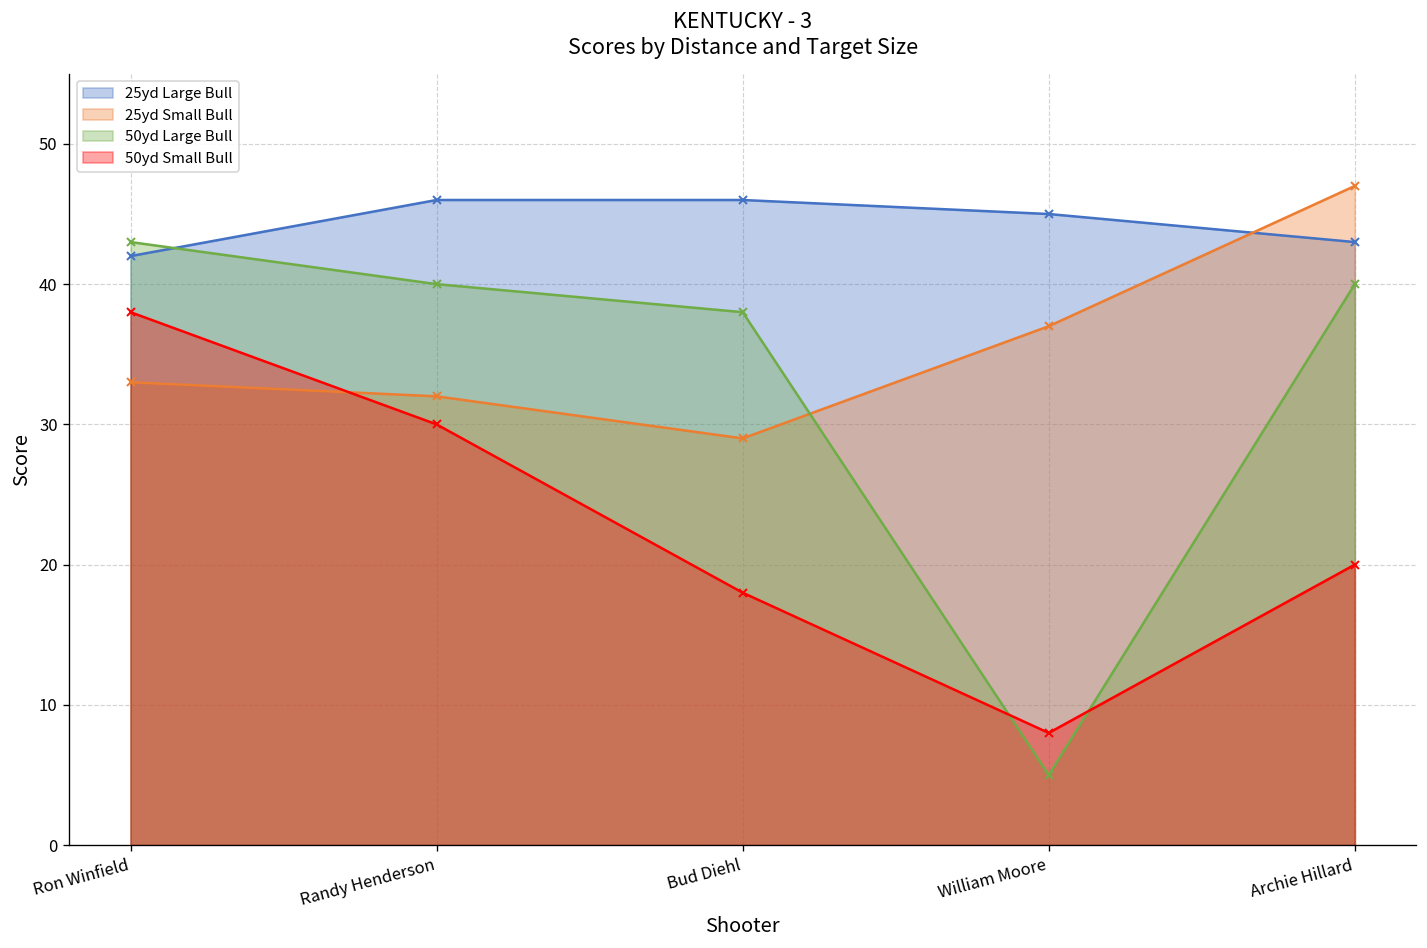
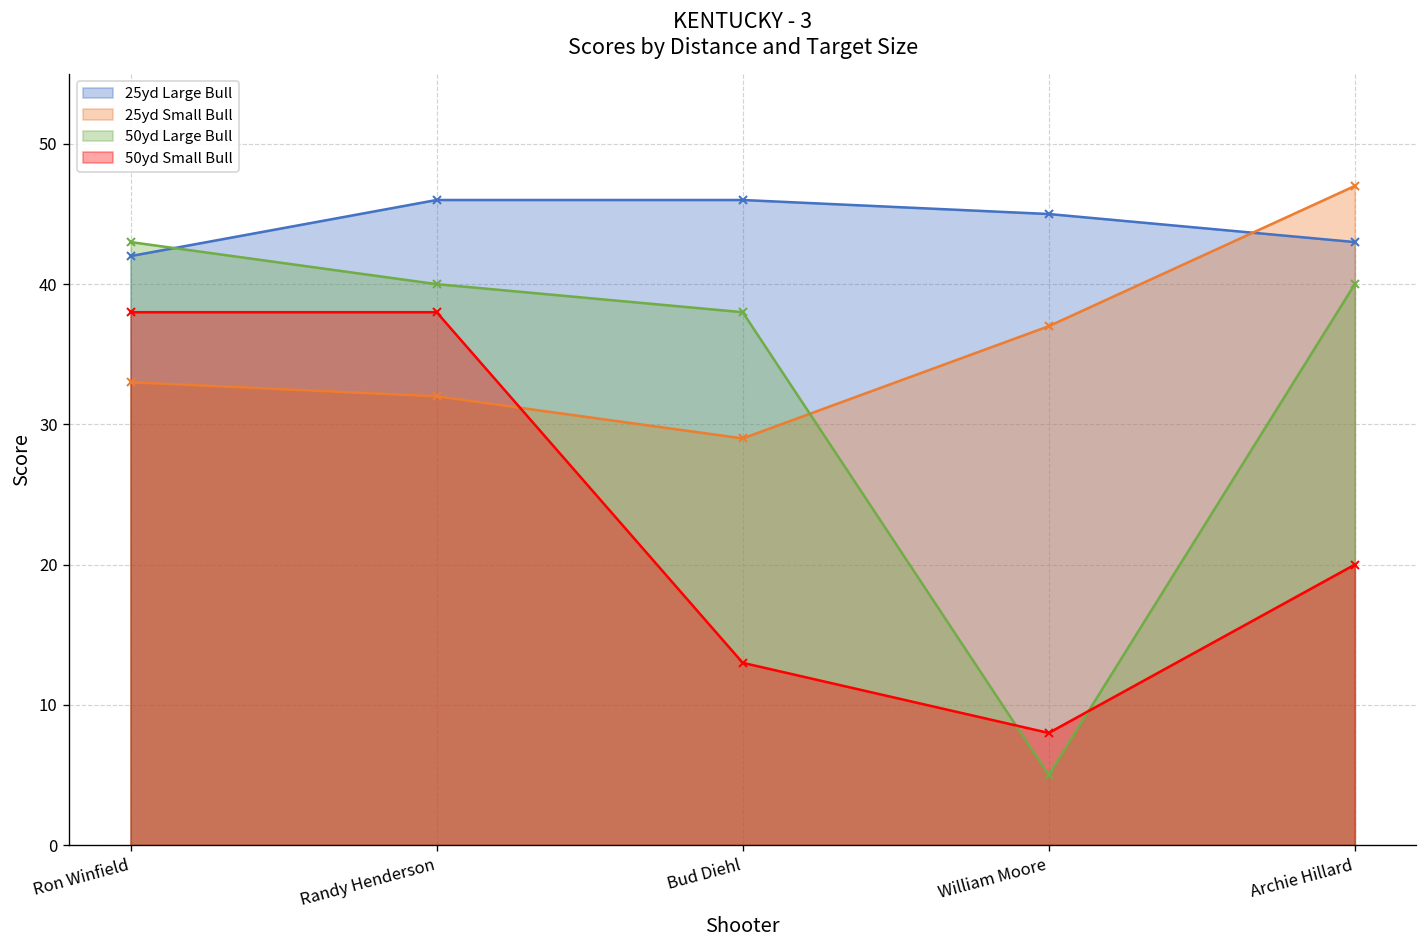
50yd Small Bull, Randy Henderson: 30 -> 38
50yd Small Bull, Bud Diehl: 18 -> 13
